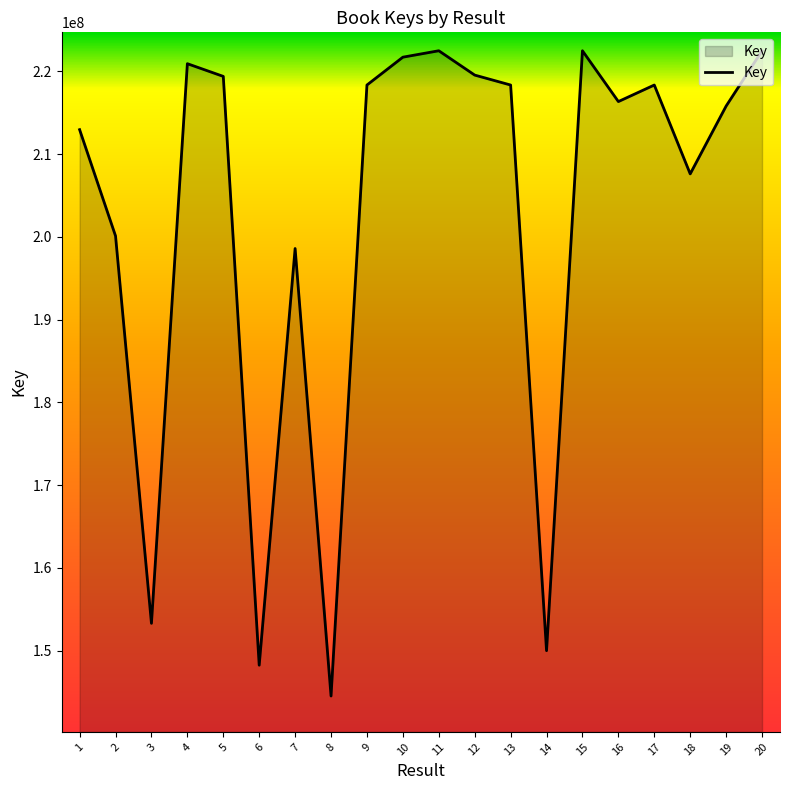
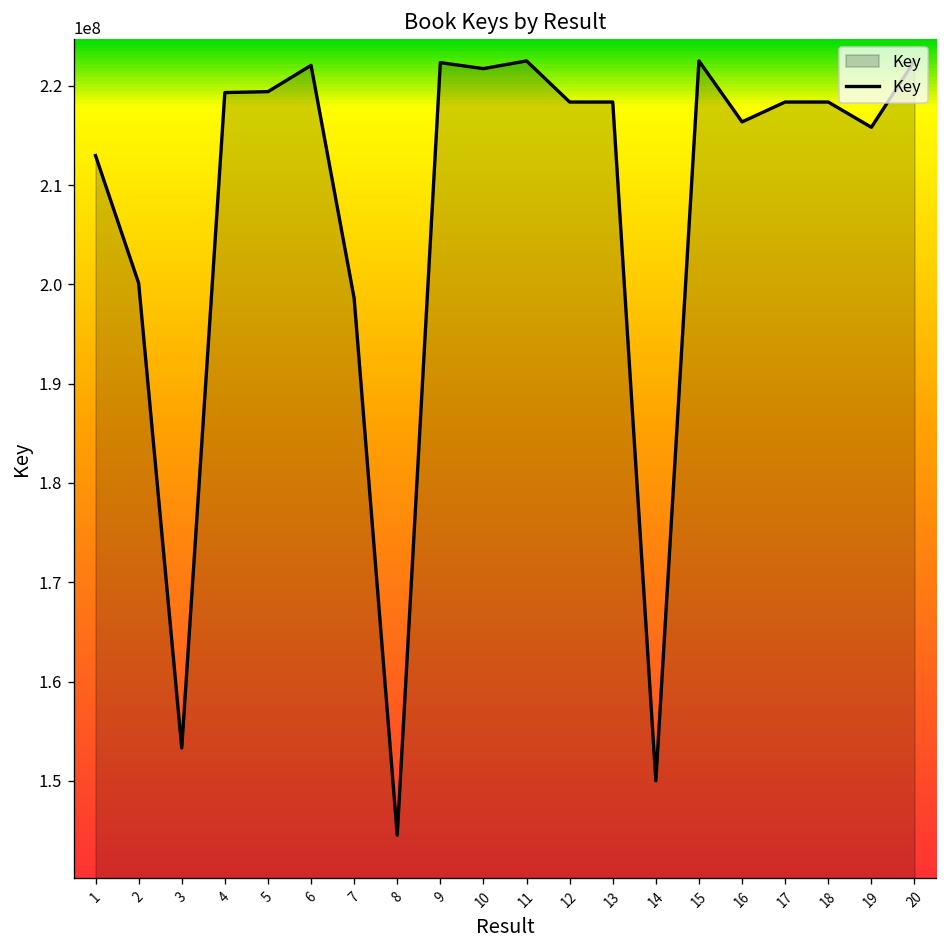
4: 221000000 -> 219000000
6: 148000000 -> 222000000
9: 218000000 -> 222000000
12: 220000000 -> 218000000
18: 208000000 -> 218000000
